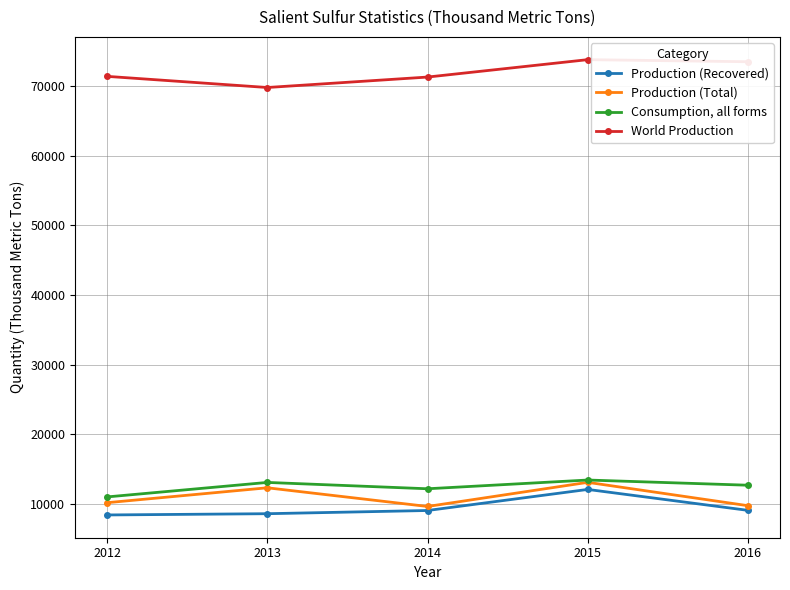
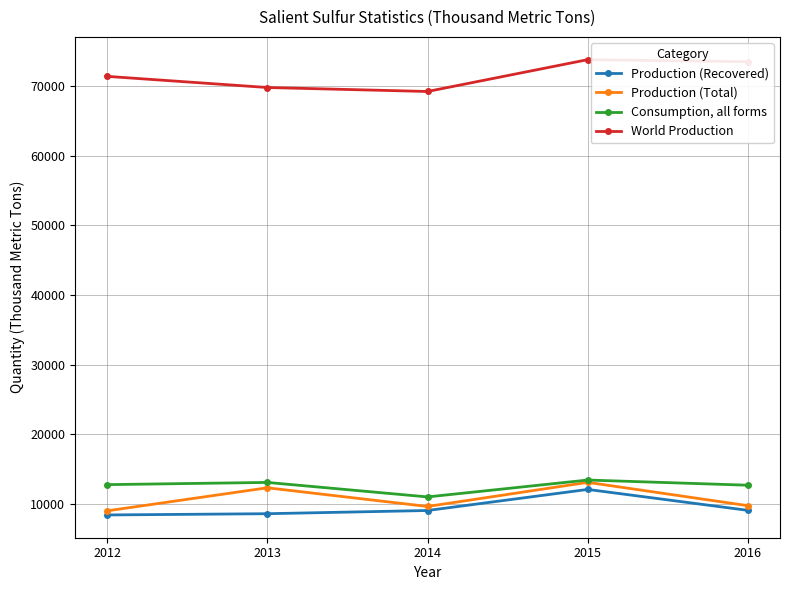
Production (Total), 2012: 10000 -> 9000
Consumption, all forms, 2012: 11000 -> 13000
Consumption, all forms, 2014: 12000 -> 11000
World Production, 2014: 71000 -> 69000
